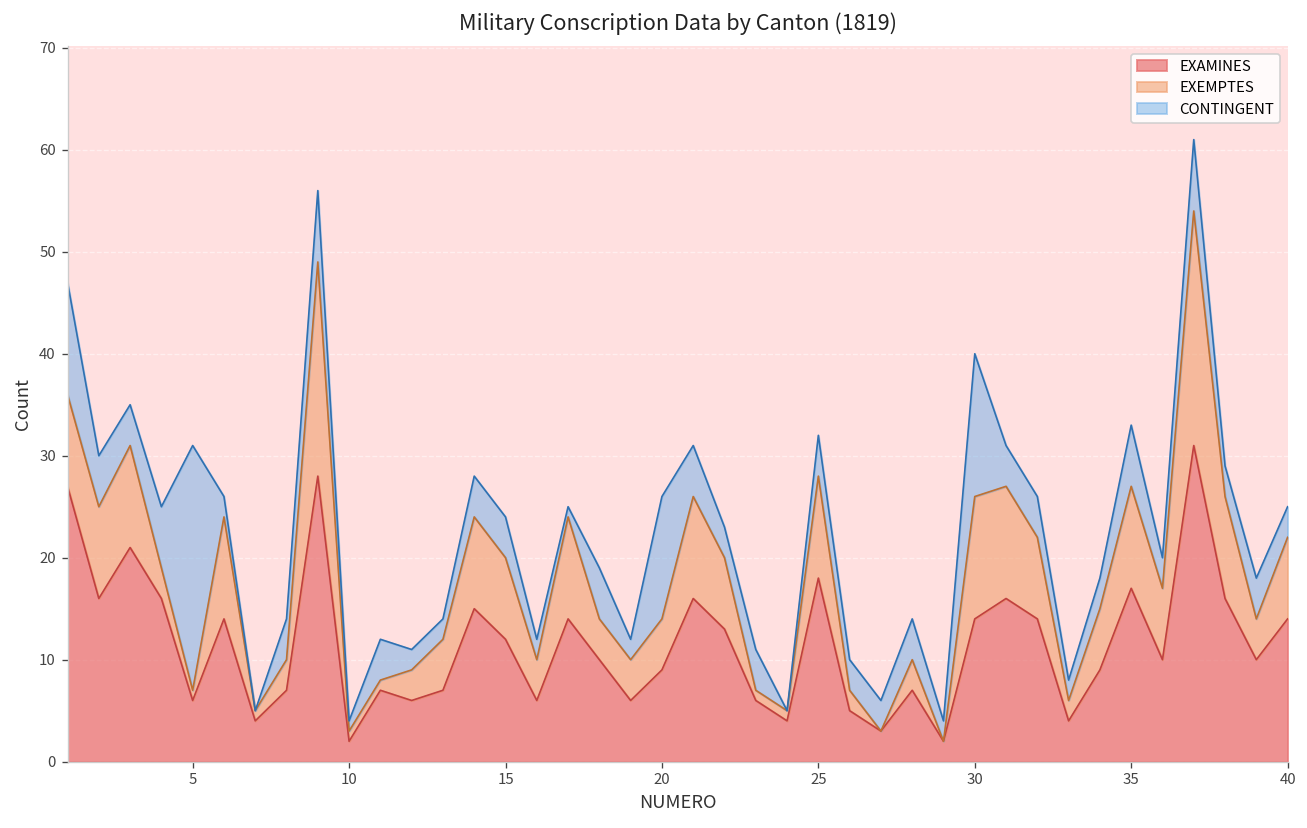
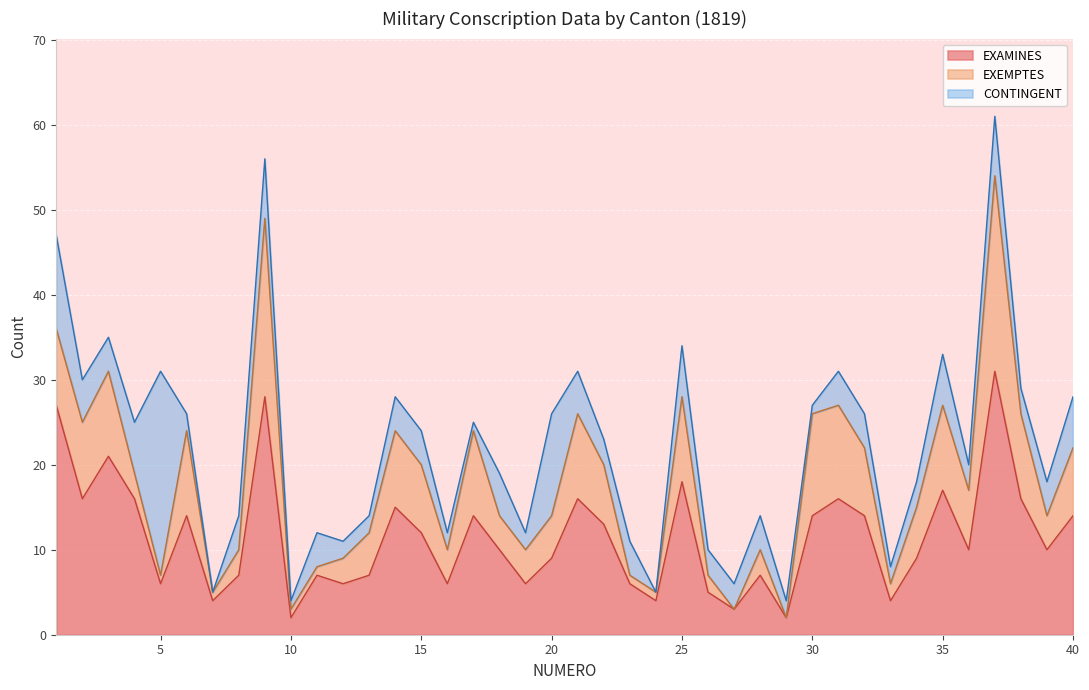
CONTINGENT, 25: 4 -> 6
CONTINGENT, 30: 14 -> 1
CONTINGENT, 40: 3 -> 6
